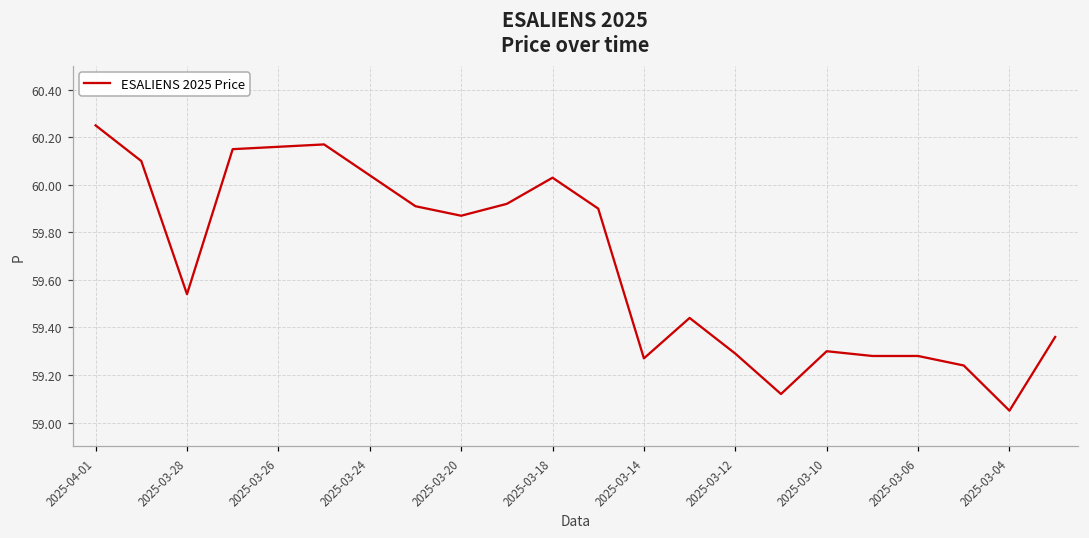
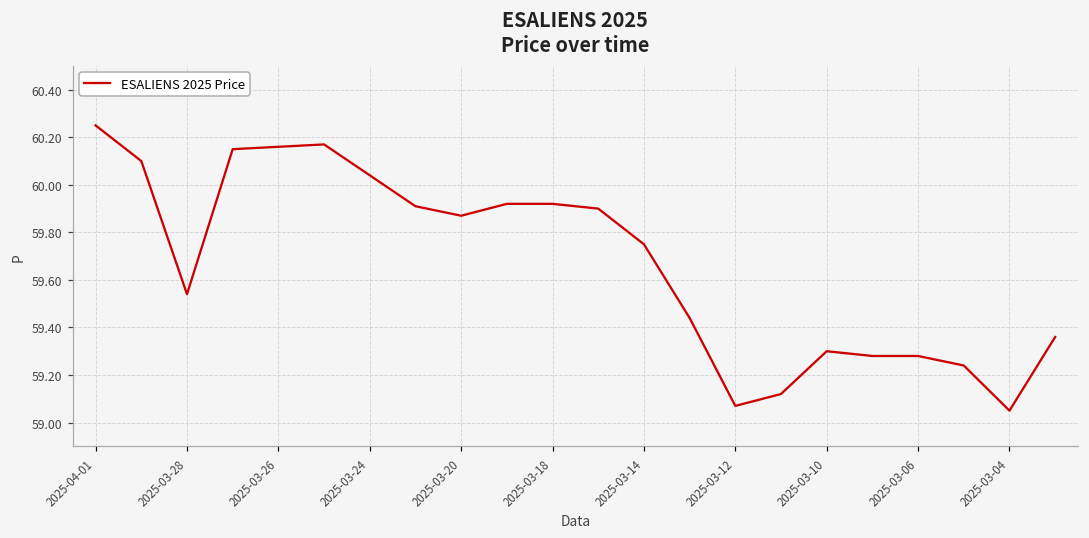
2025-03-18: 60.03 -> 59.92
2025-03-14: 59.27 -> 59.75
2025-03-12: 59.29 -> 59.07
